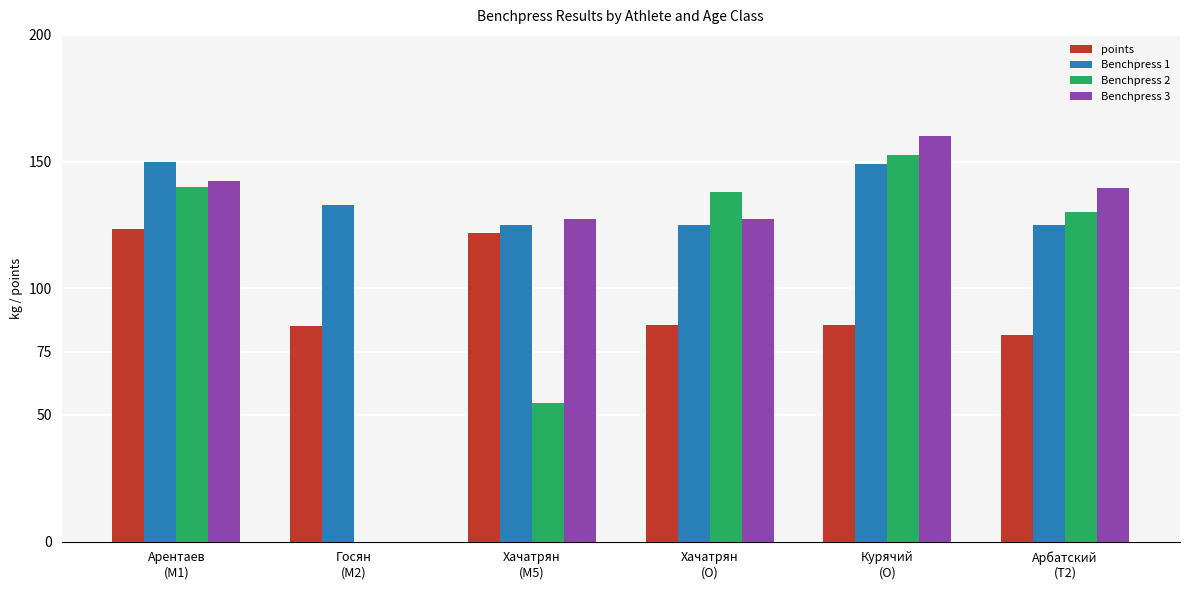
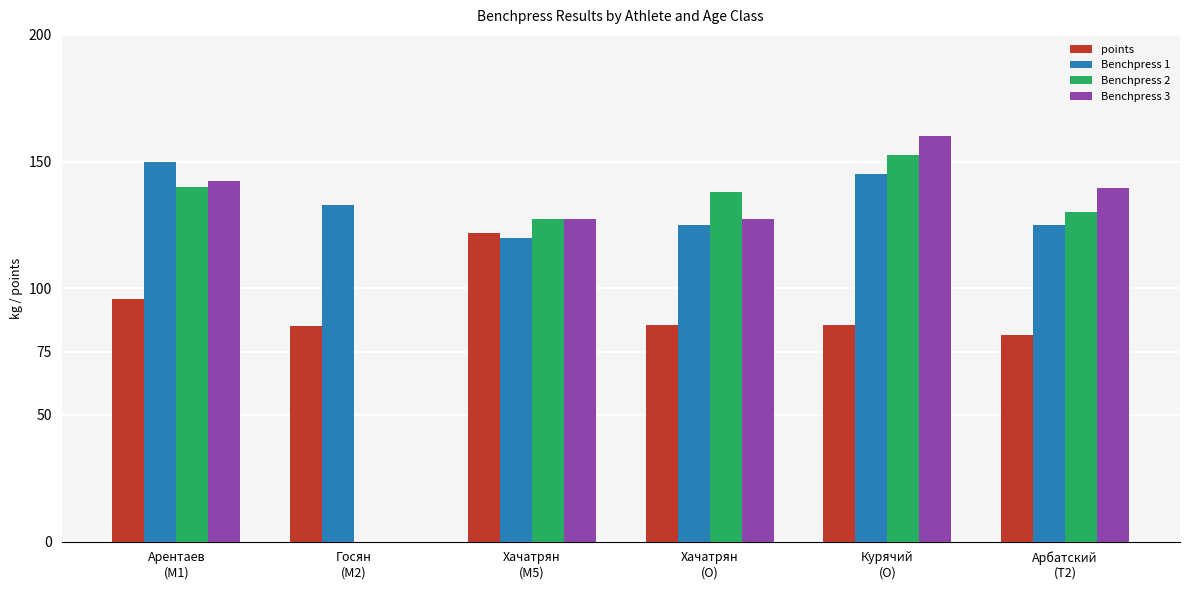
points, Арентаев (M1): 123 -> 96
Benchpress 1, Хачатрян (M5): 125 -> 120
Benchpress 2, Хачатрян (M5): 55 -> 128
Benchpress 1, Курячий (O): 149 -> 145
